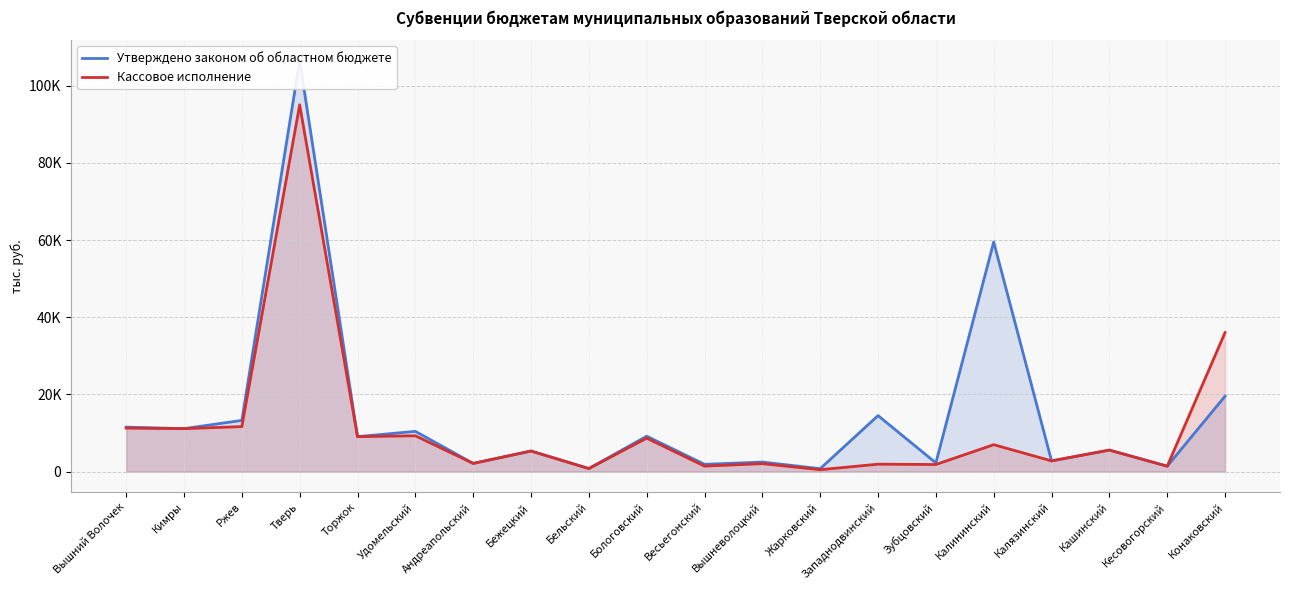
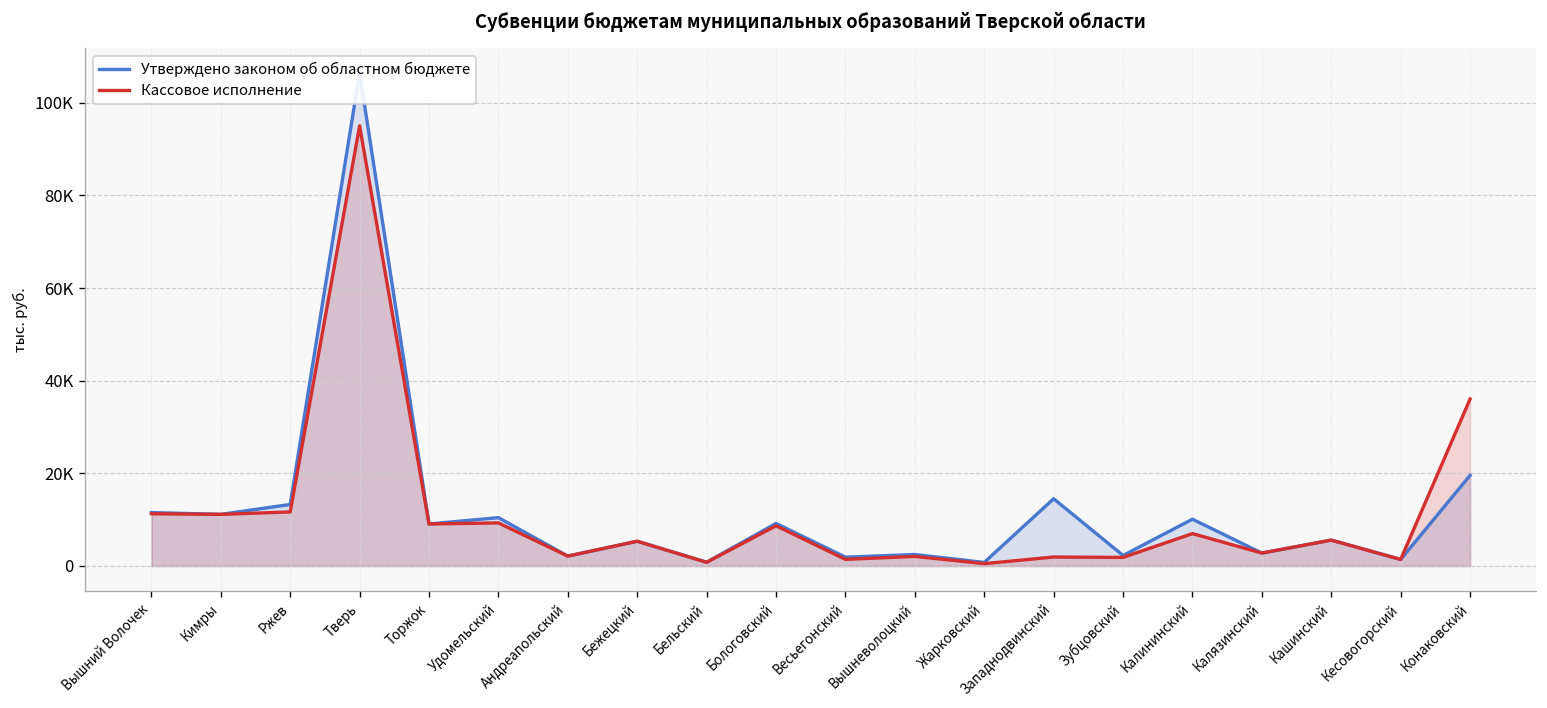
Утверждено законом об областном бюджете, Калининский: 59000 -> 10000
